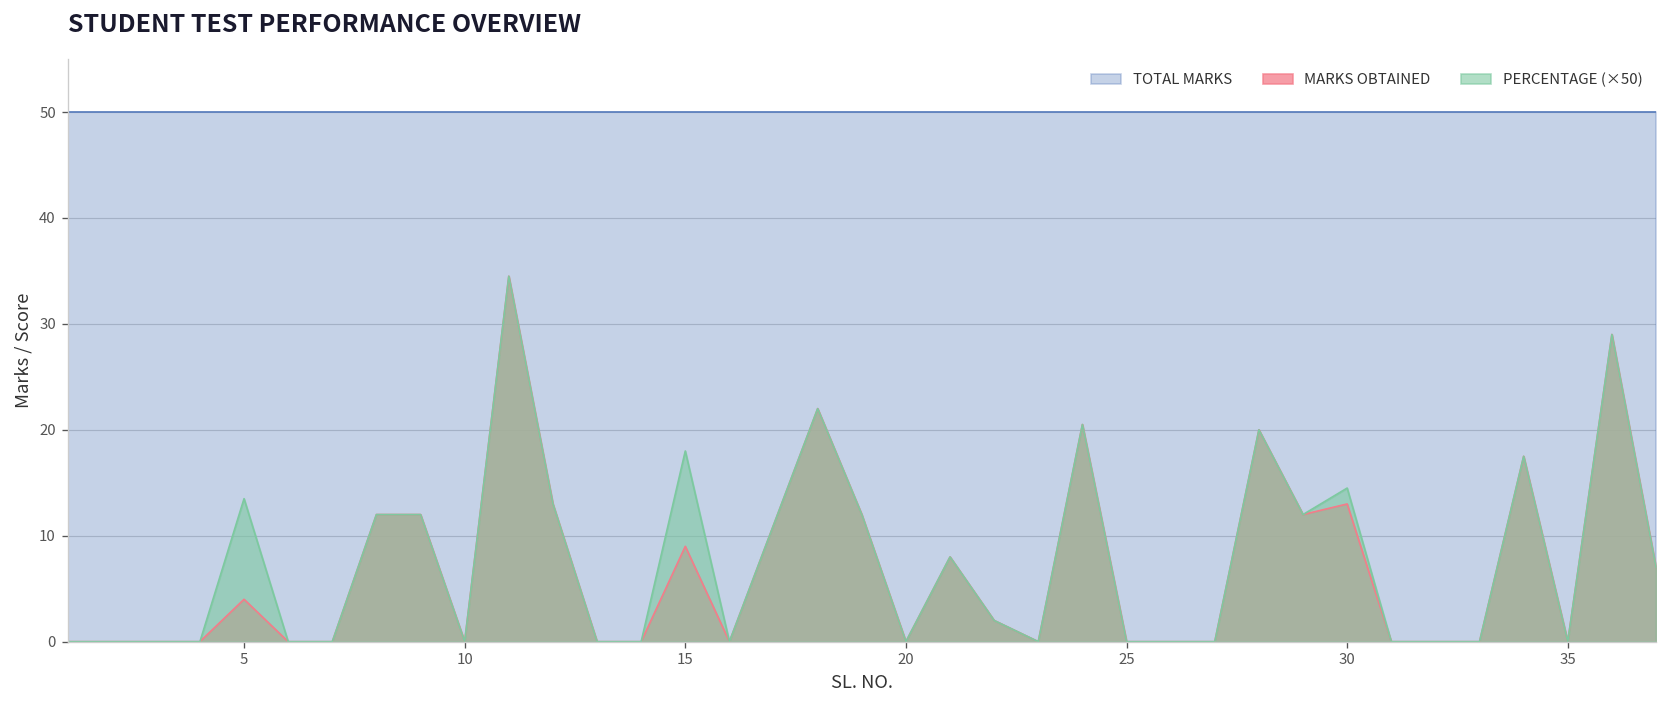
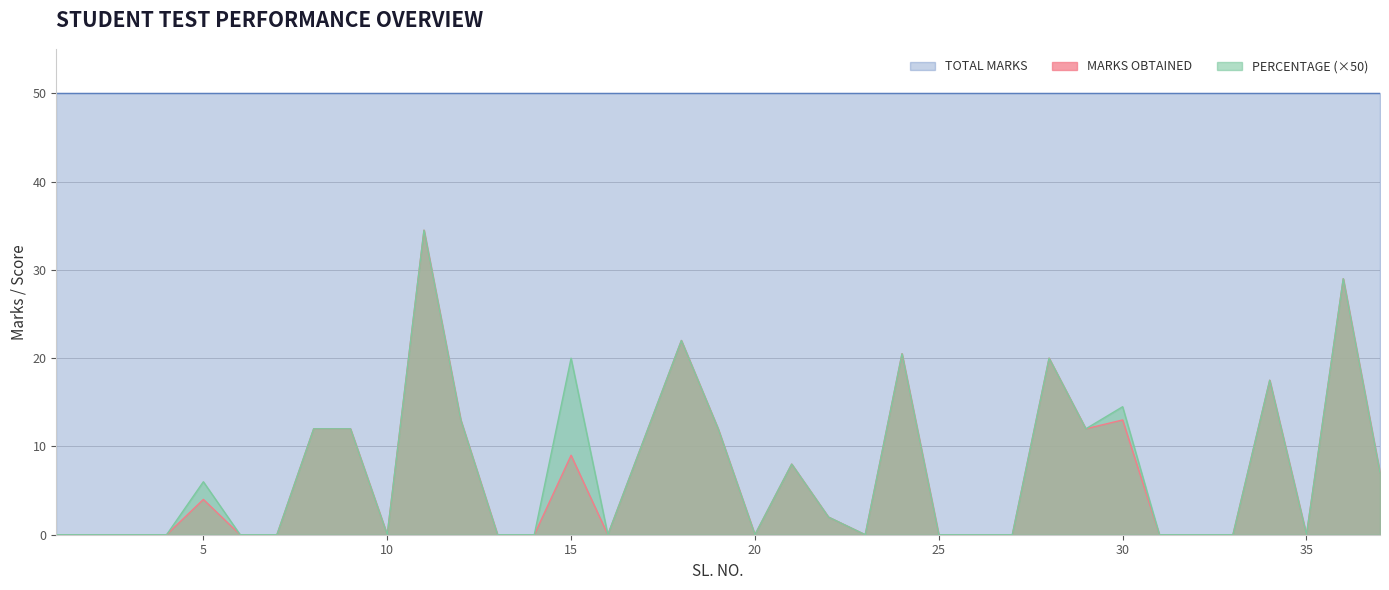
PERCENTAGE (×50), 5: 14 -> 6
PERCENTAGE (×50), 15: 18 -> 20
